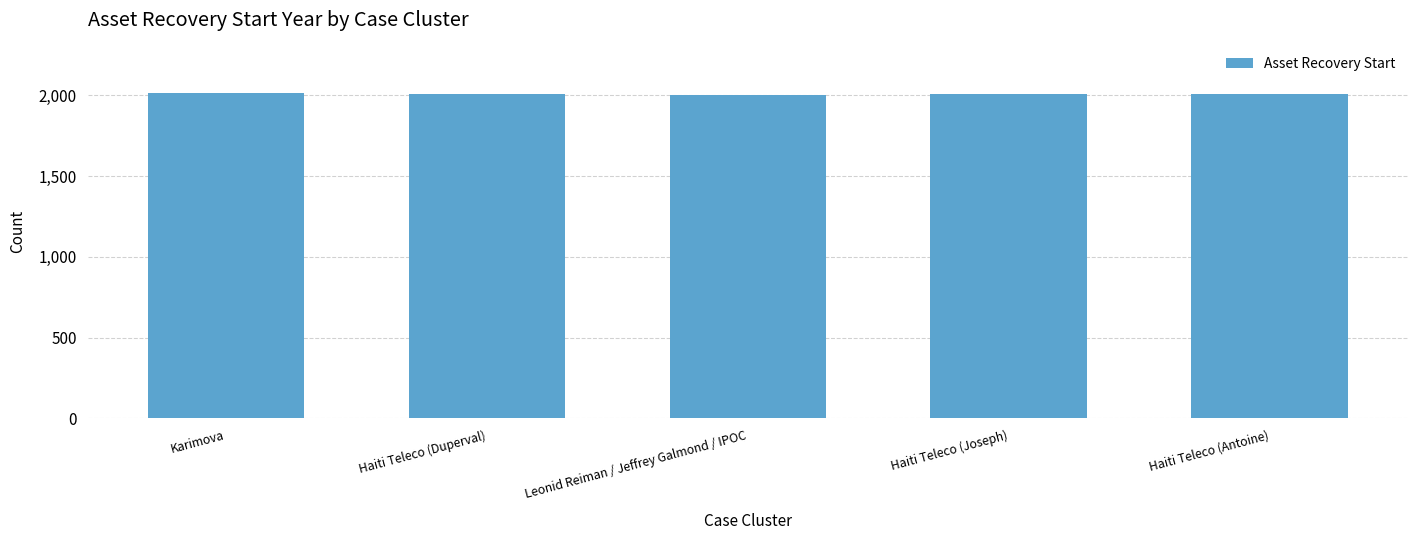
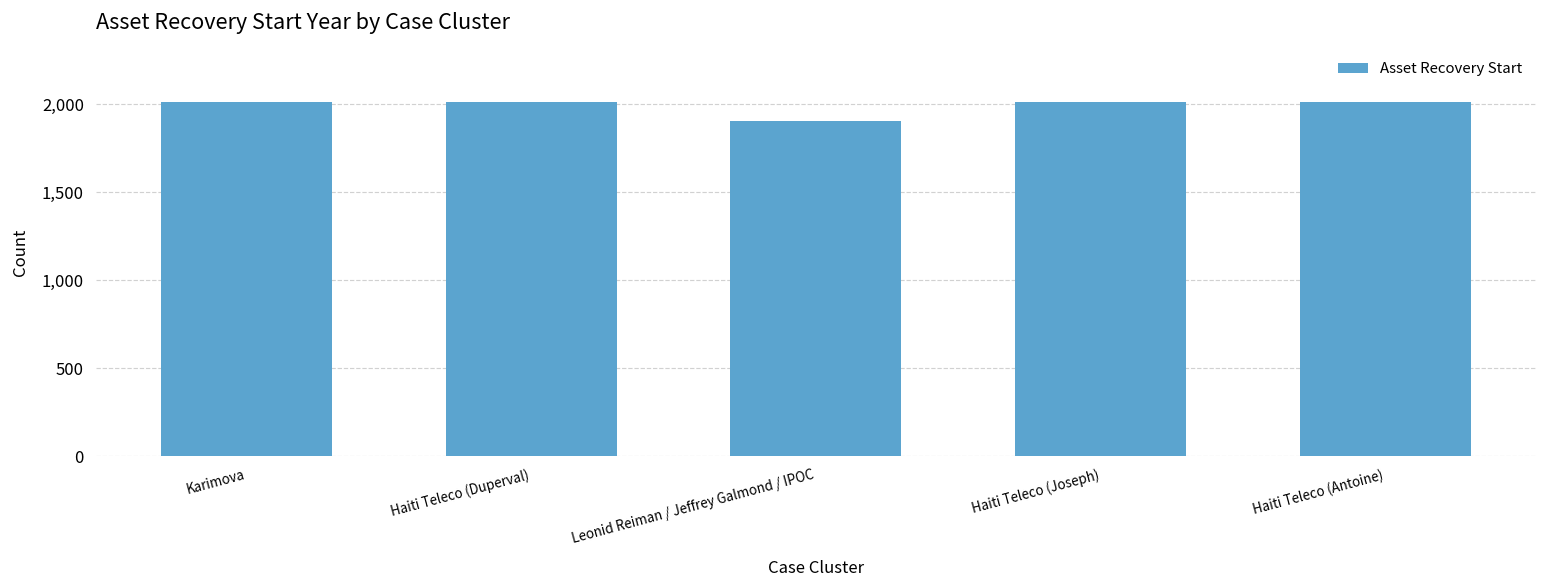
Leonid Reiman / Jeffrey Galmond / IPOC: 2,000 -> 1,910
